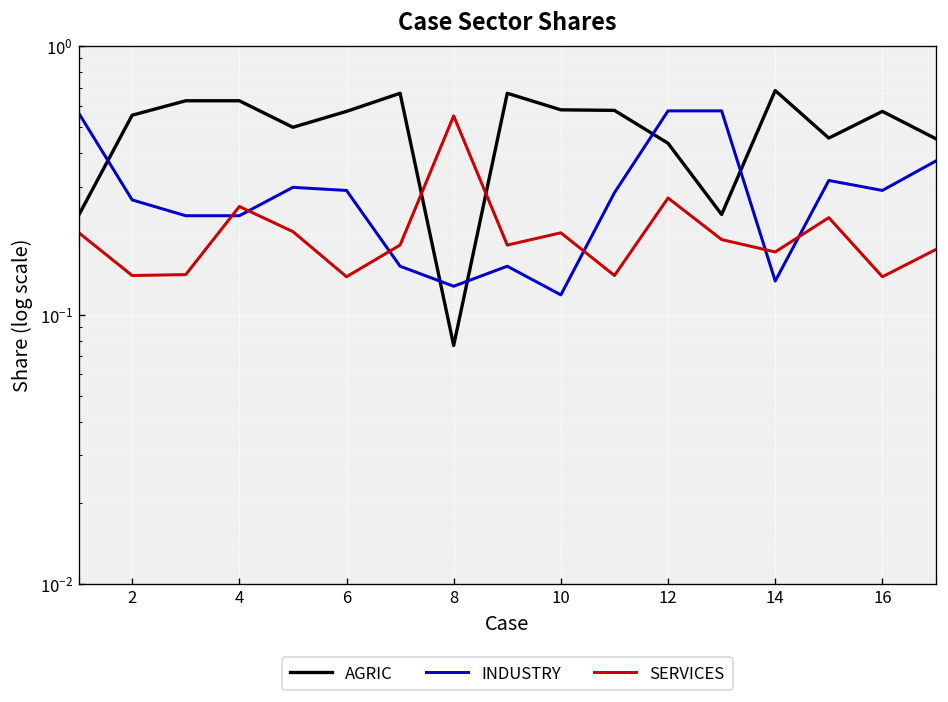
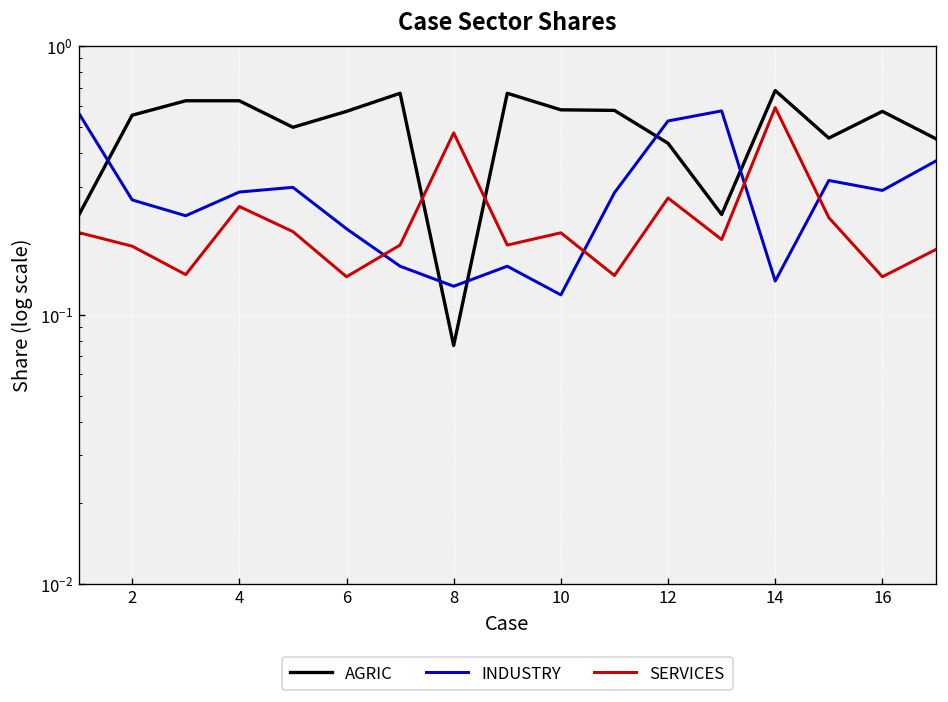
SERVICES, 2: 0.14 -> 0.18
INDUSTRY, 4: 0.23 -> 0.29
INDUSTRY, 6: 0.29 -> 0.21
SERVICES, 8: 0.55 -> 0.47
INDUSTRY, 12: 0.57 -> 0.53
SERVICES, 14: 0.17 -> 0.59
